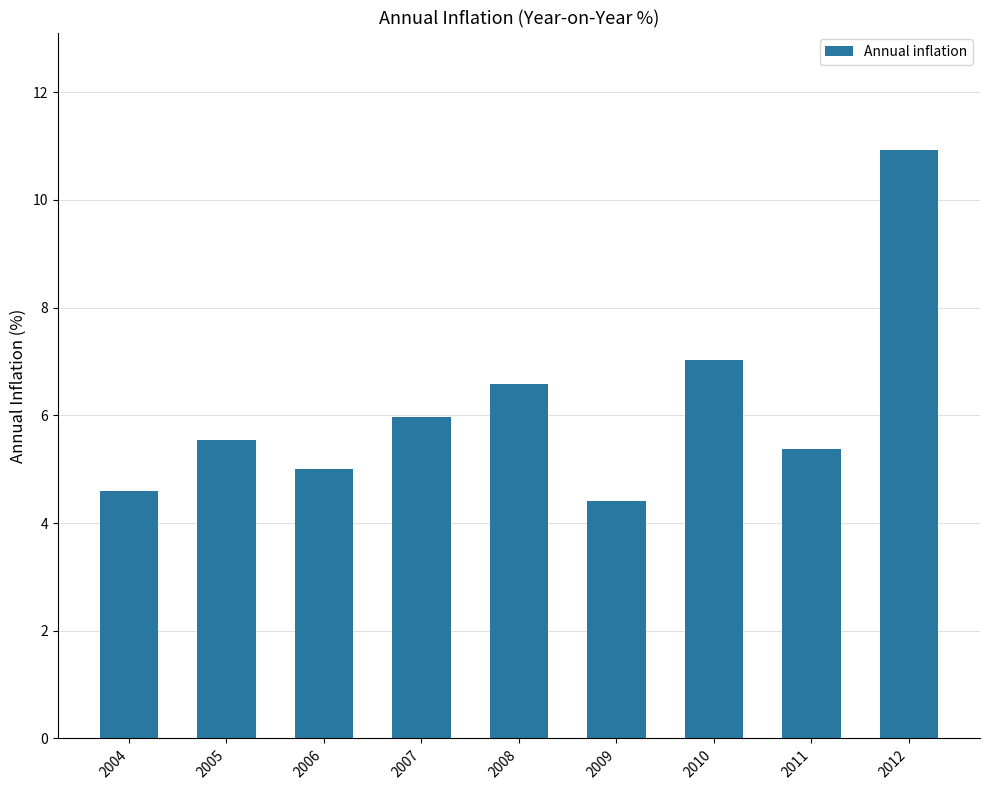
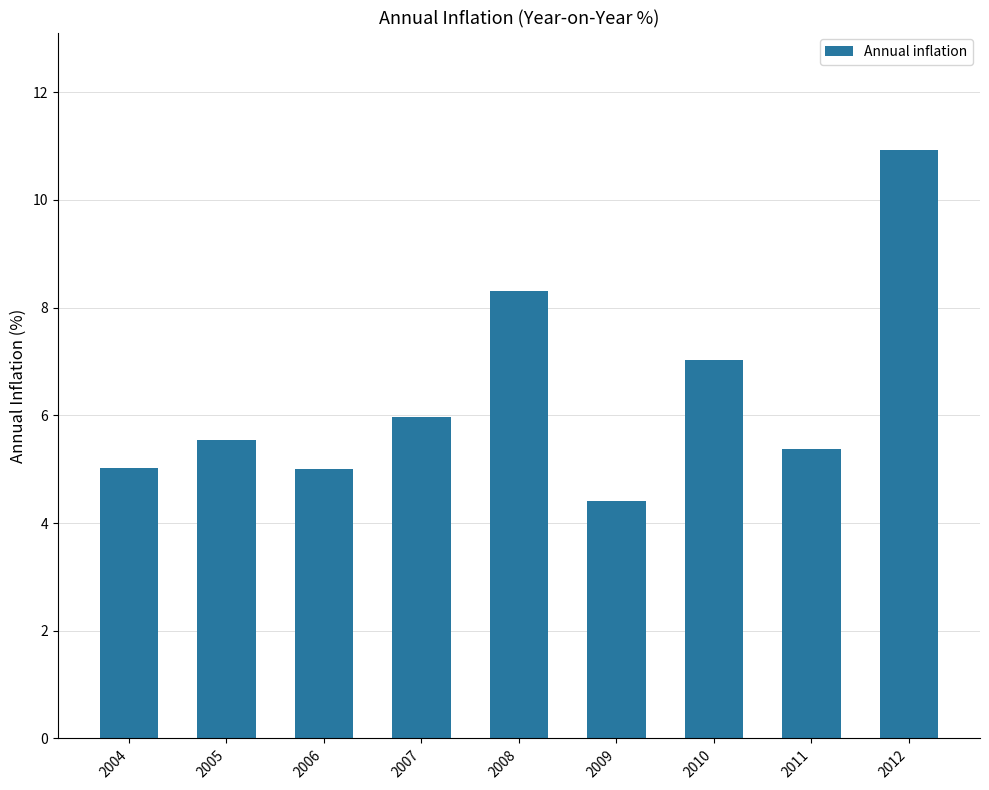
2004: 4.6 -> 5.0
2008: 6.6 -> 8.3
